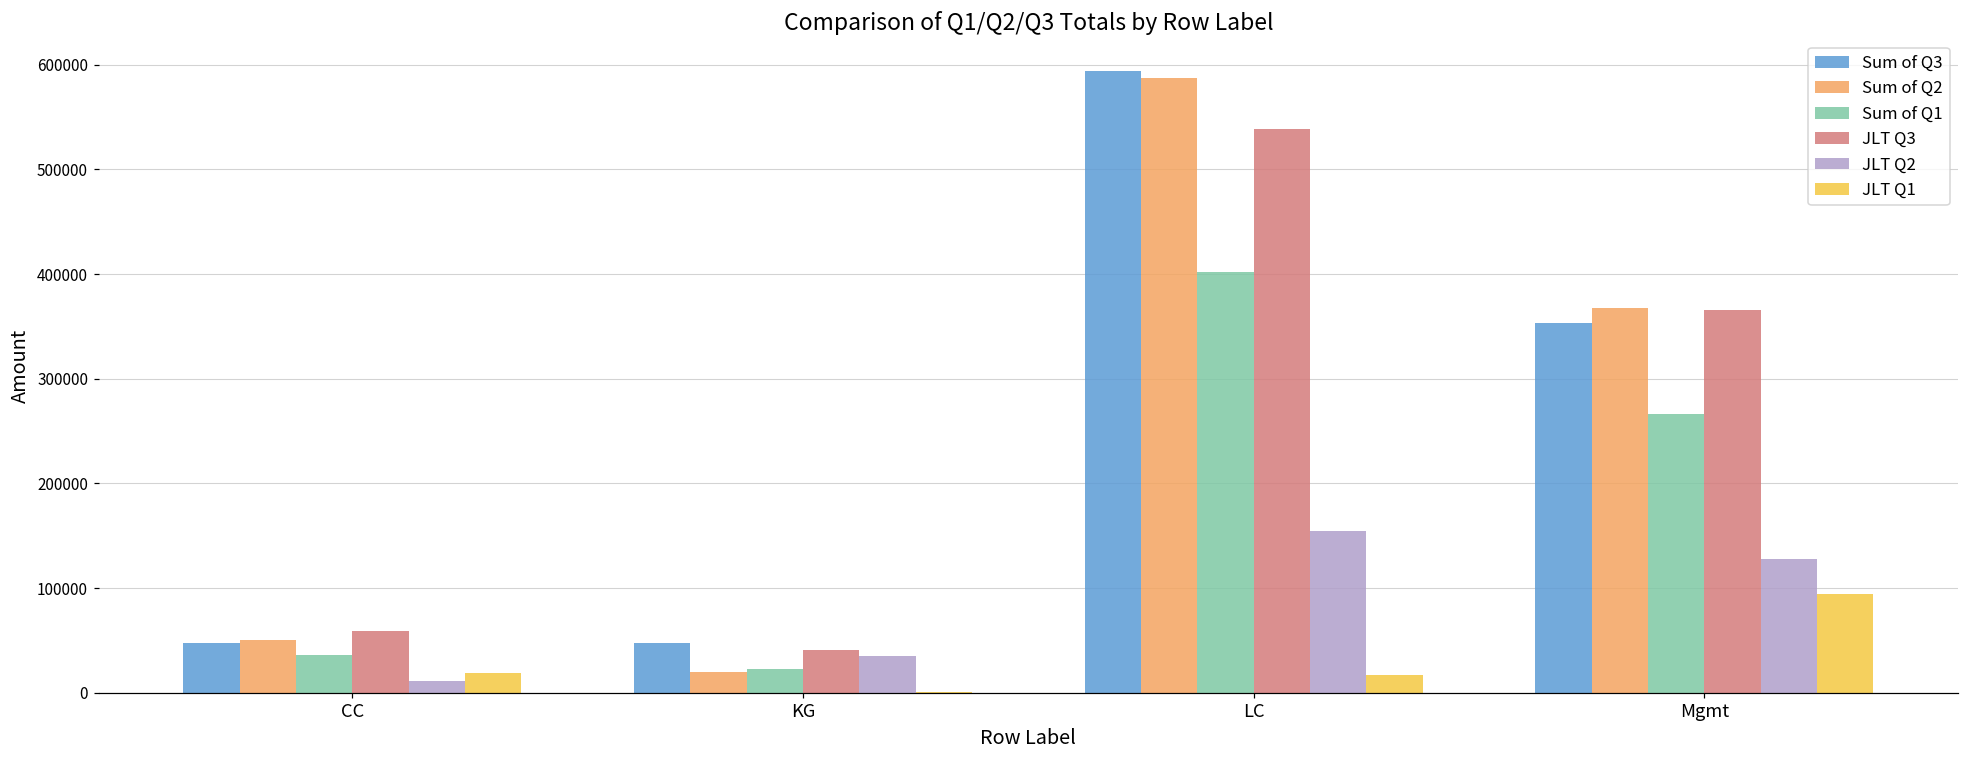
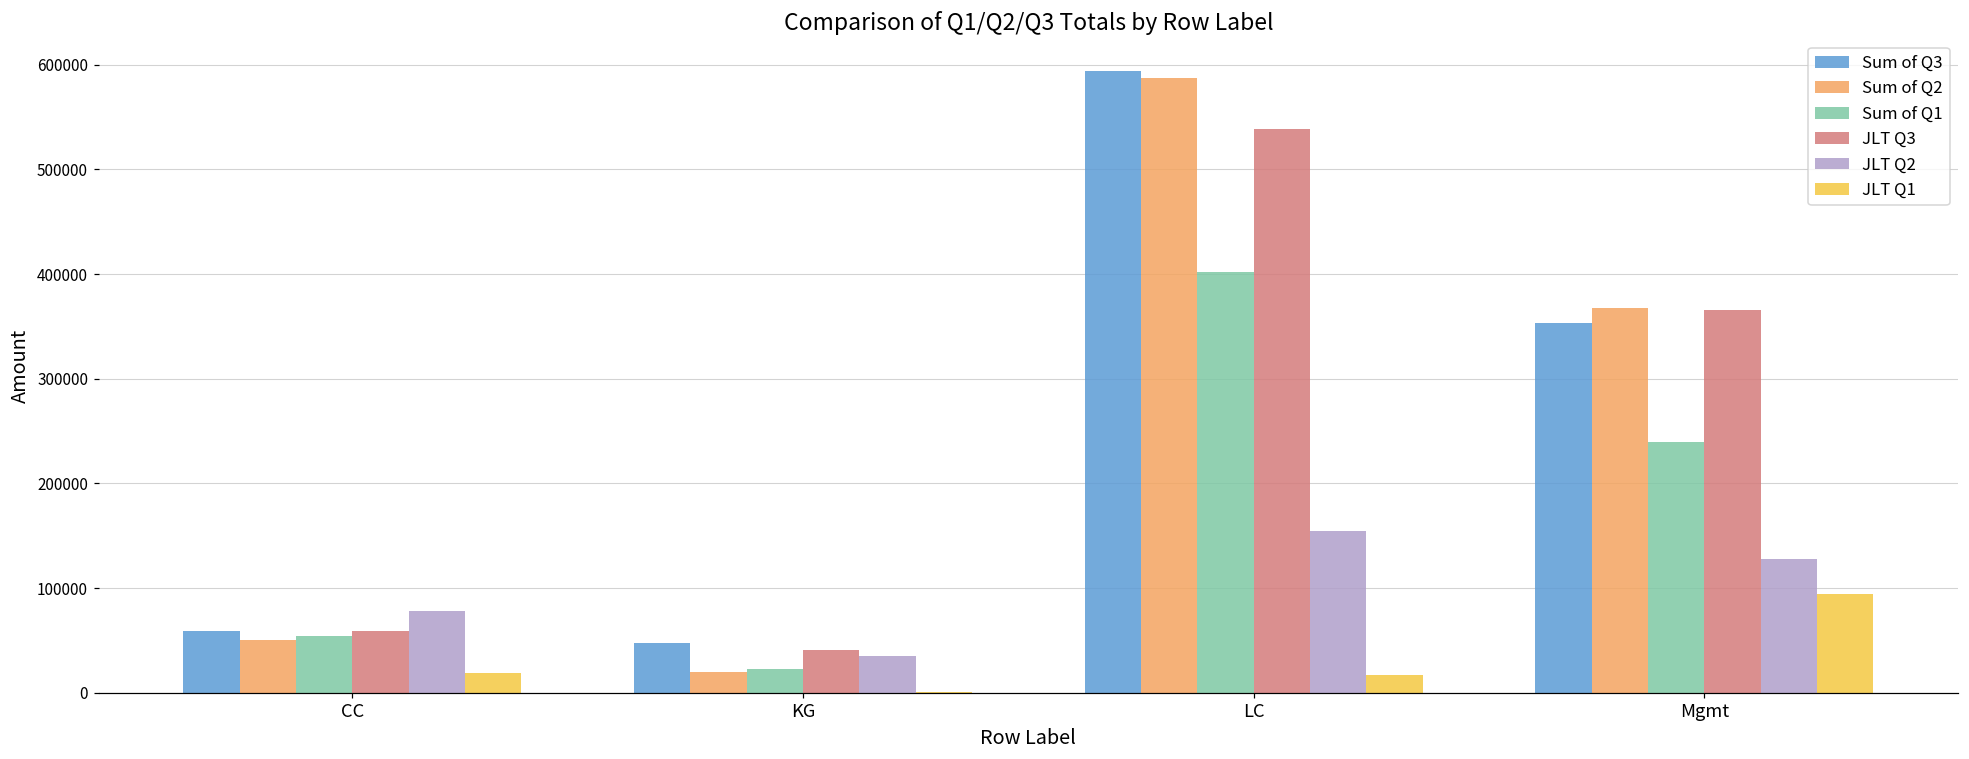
Sum of Q3, CC: 50000 -> 60000
Sum of Q1, CC: 40000 -> 50000
JLT Q2, CC: 10000 -> 80000
Sum of Q1, Mgmt: 270000 -> 240000
